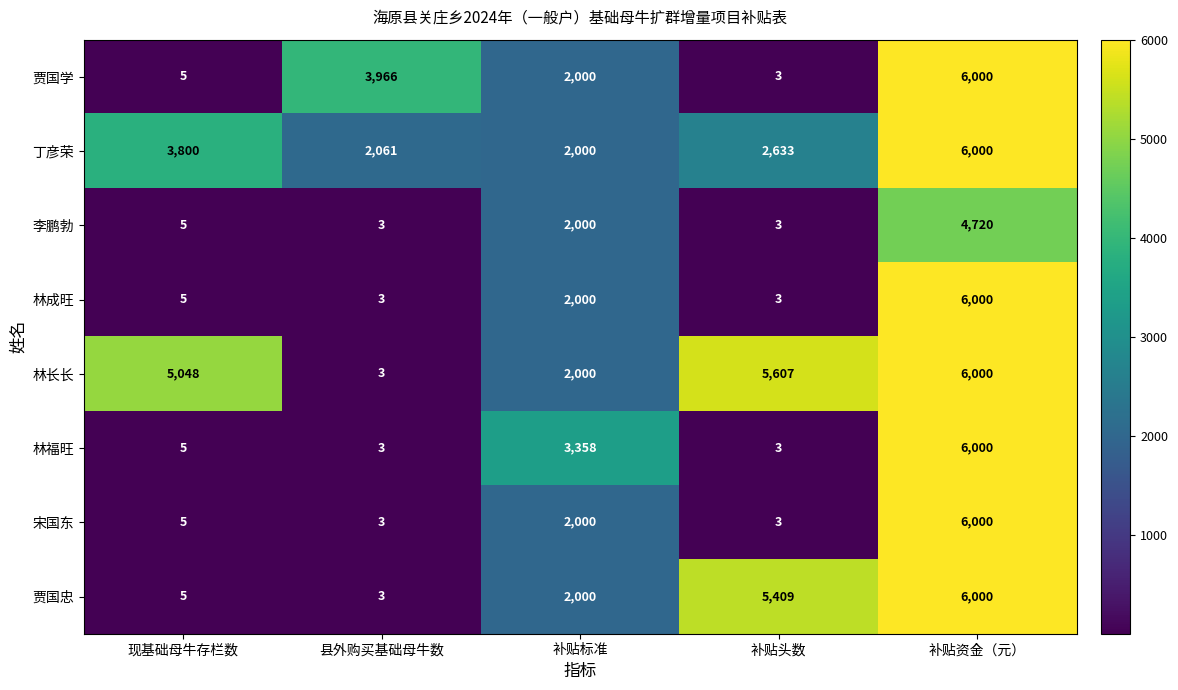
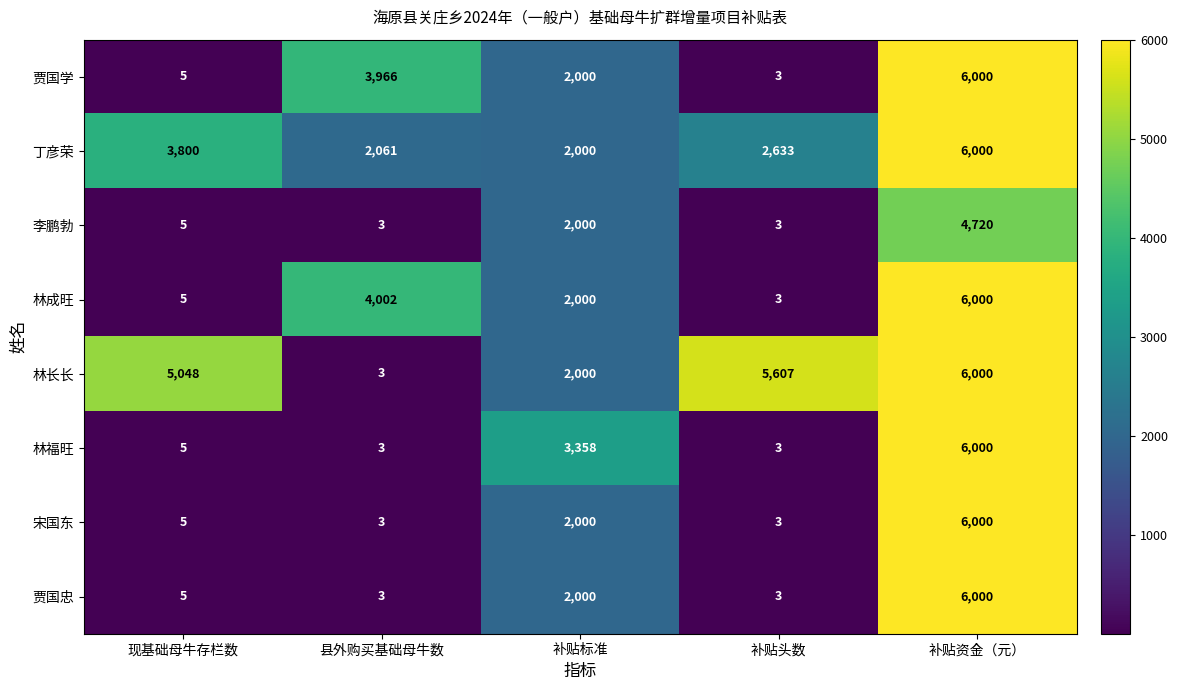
林成旺, 县外购买基础母牛数: 3 -> 4,002
贾国忠, 补贴头数: 5,409 -> 3
